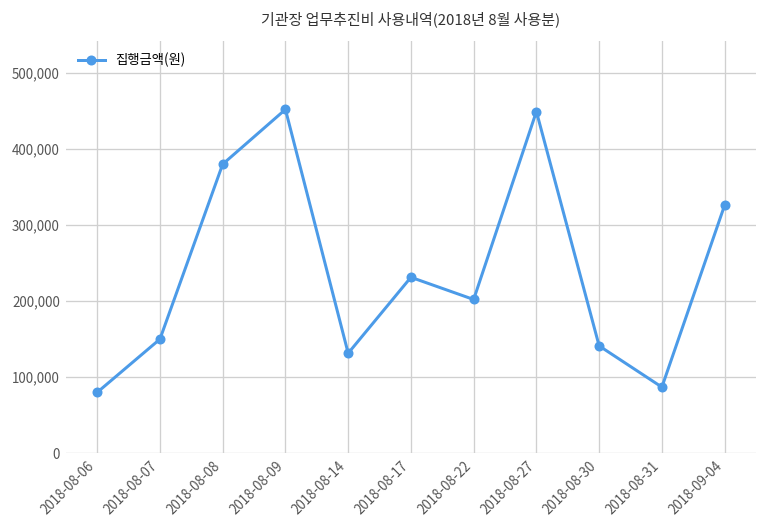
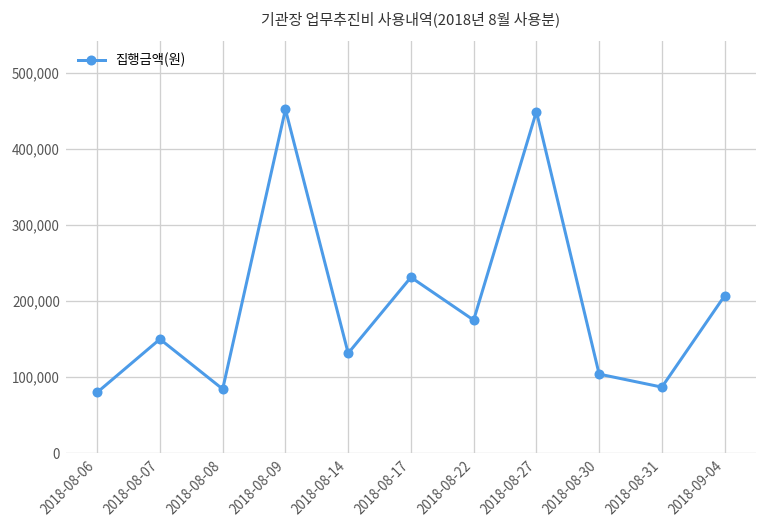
2018-08-08: 380,000 -> 80,000
2018-08-22: 200,000 -> 180,000
2018-08-30: 140,000 -> 100,000
2018-09-04: 330,000 -> 210,000
